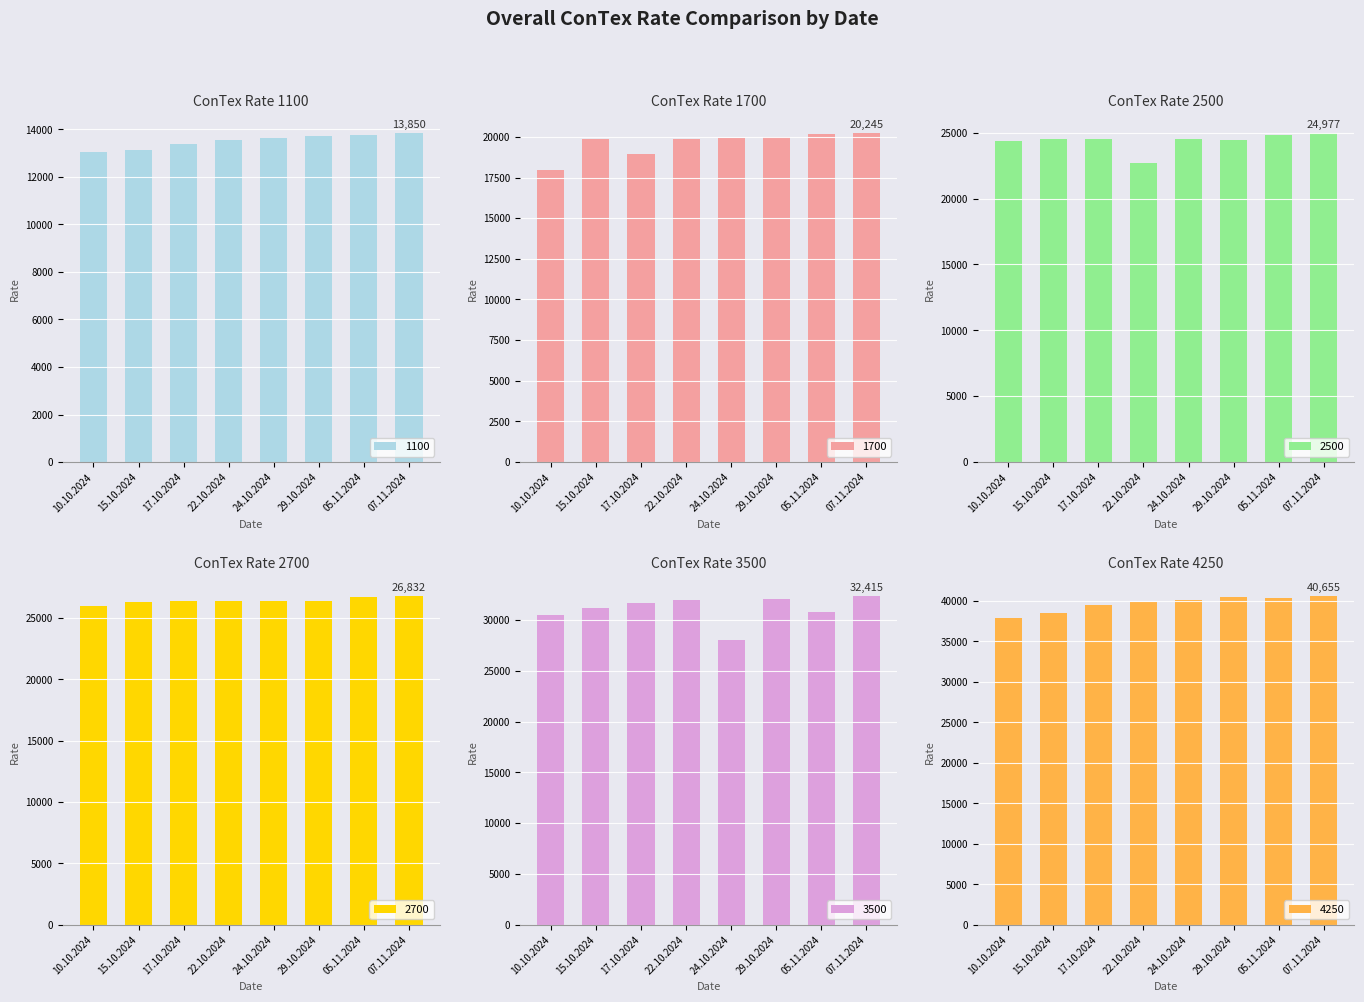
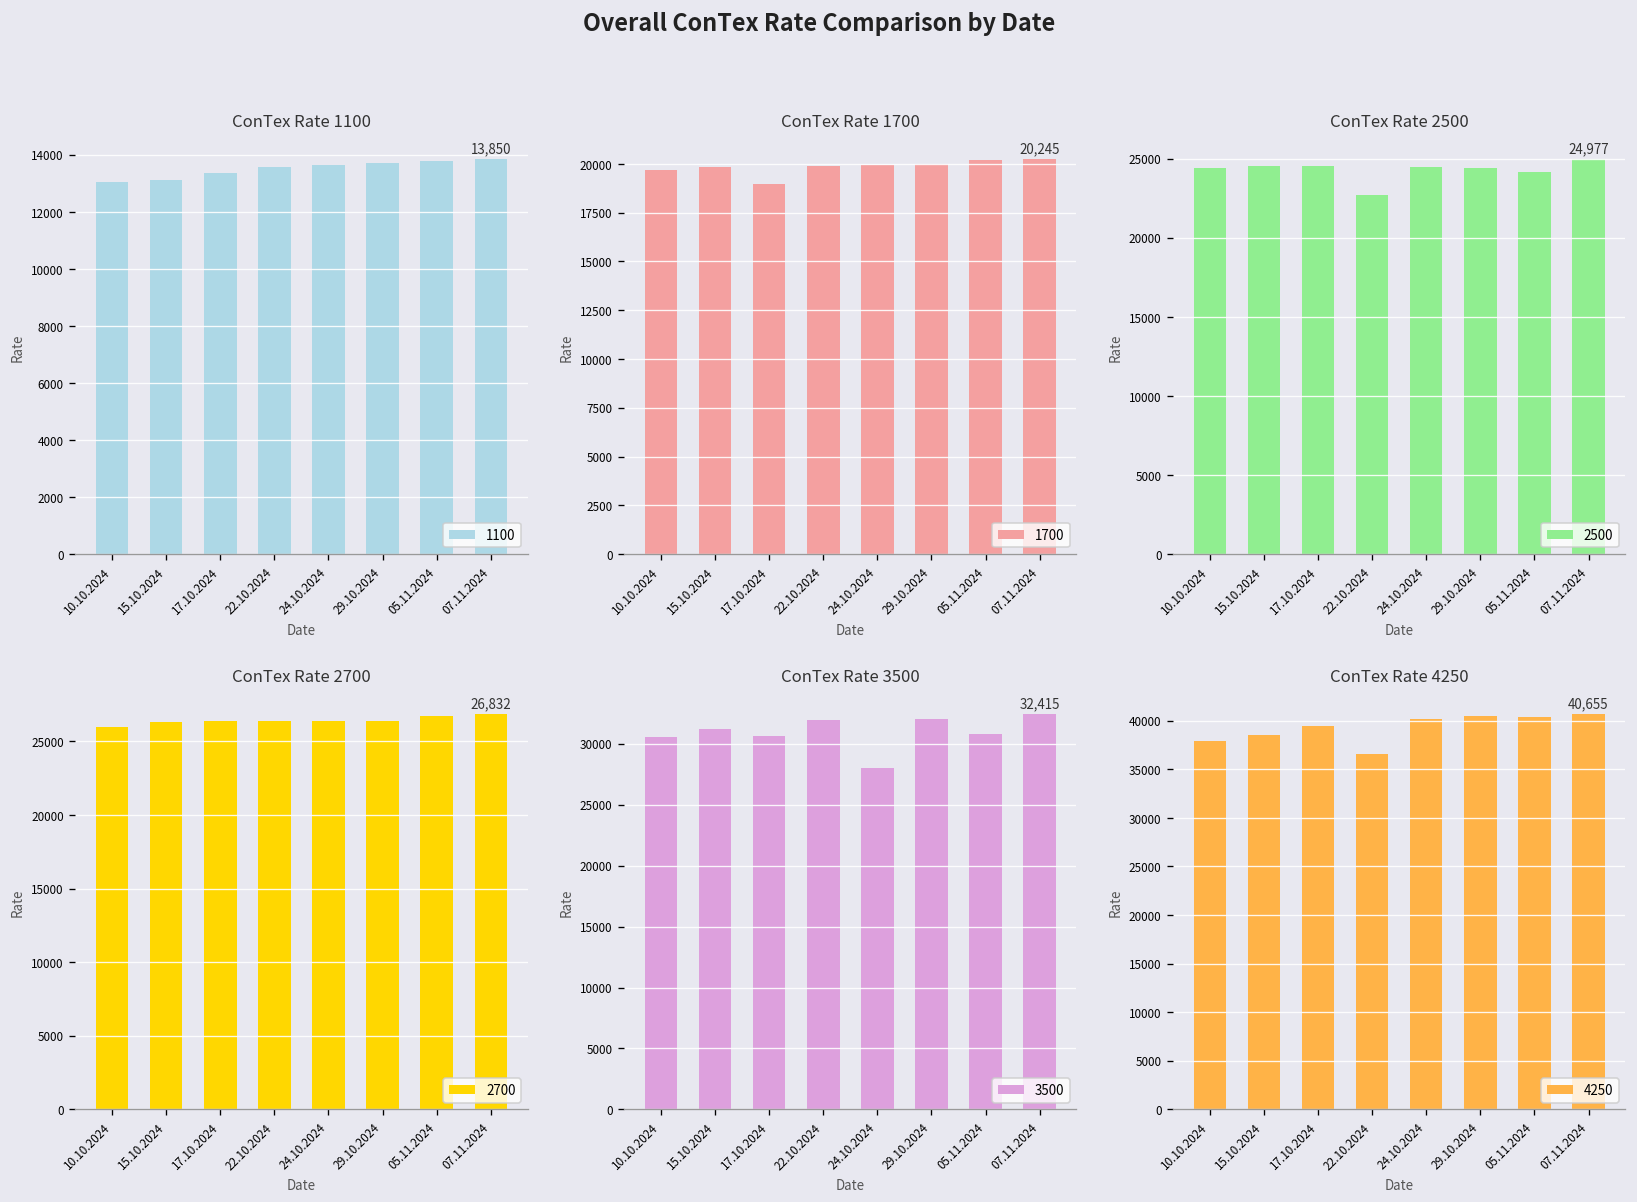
ConTex Rate 1700, 10.10.2024: 18000 -> 19700
ConTex Rate 2500, 05.11.2024: 24800 -> 24200
ConTex Rate 3500, 17.10.2024: 31700 -> 30600
ConTex Rate 4250, 22.10.2024: 40000 -> 37000
